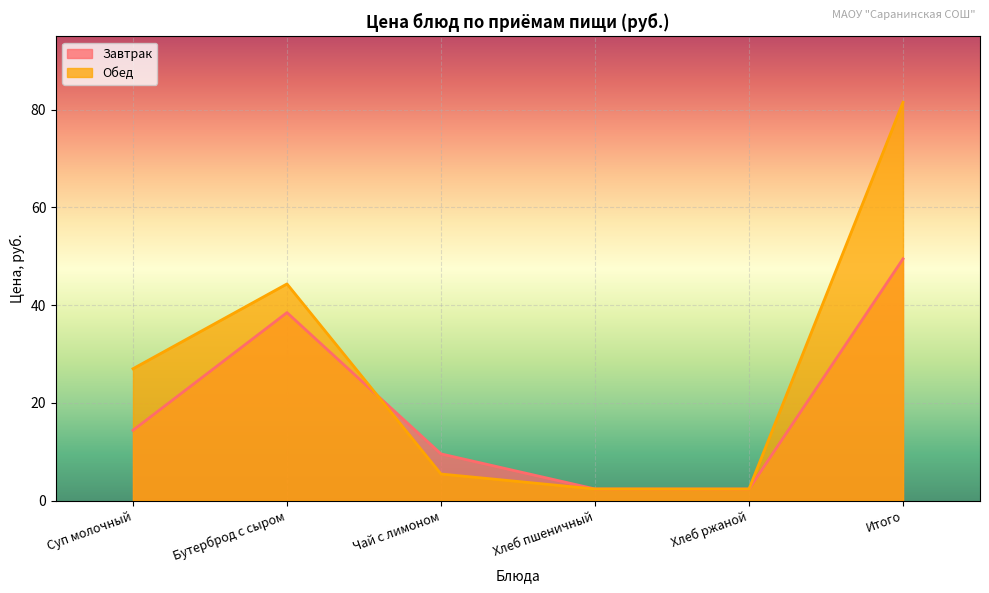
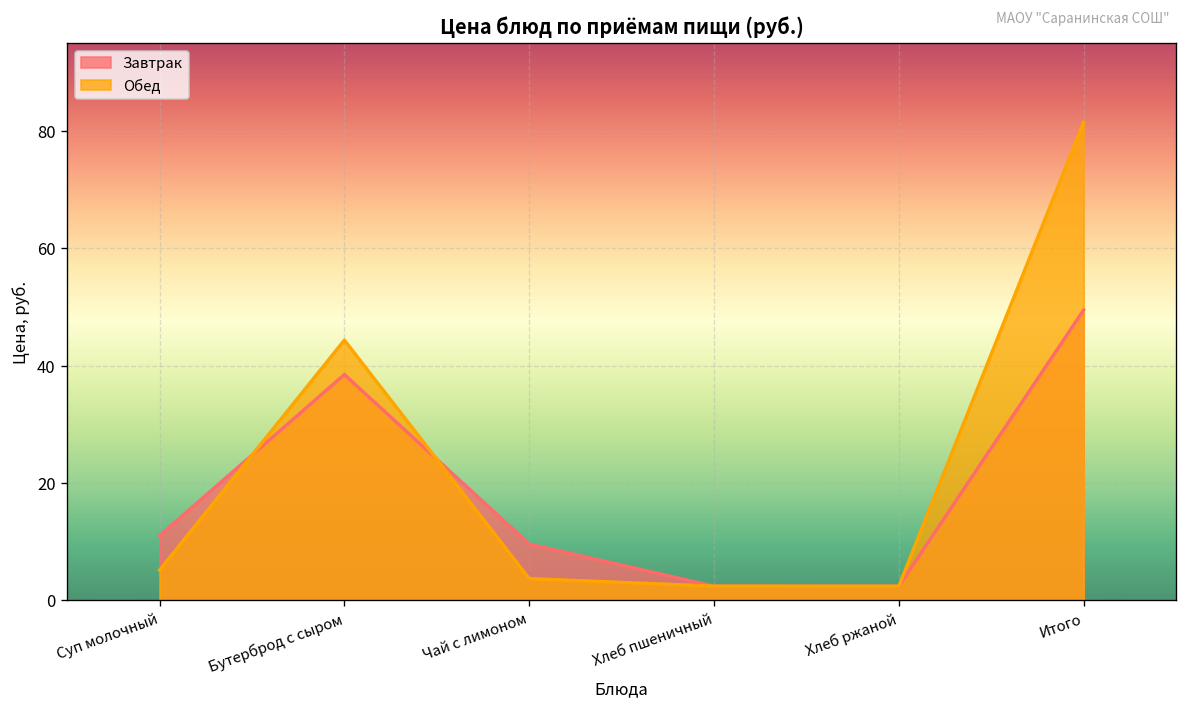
Завтрак, Суп молочный: 14 -> 11
Обед, Суп молочный: 27 -> 5
Обед, Чай с лимоном: 5 -> 4
